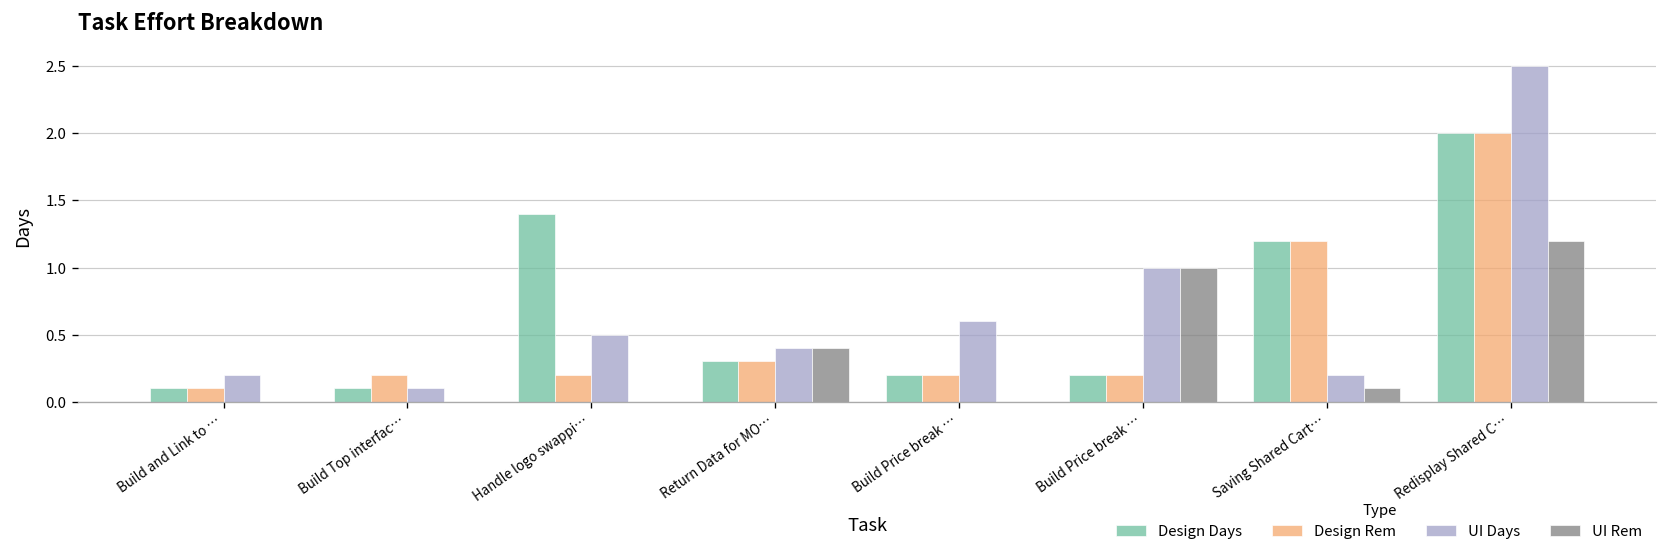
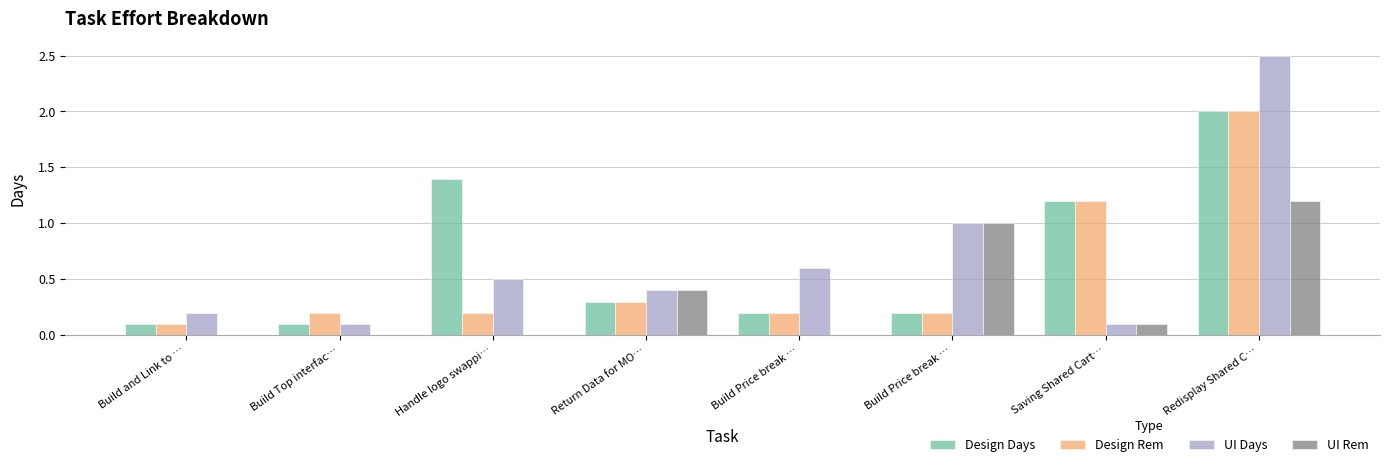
UI Days, Saving Shared Cart…: 0.2 -> 0.1
